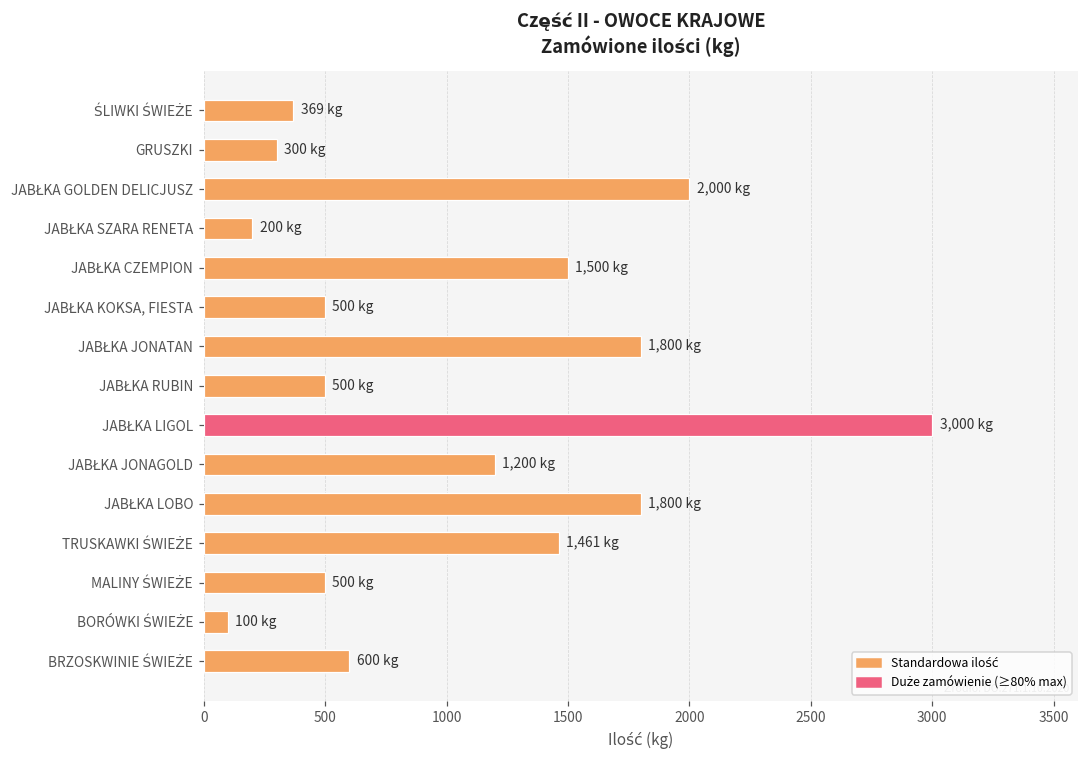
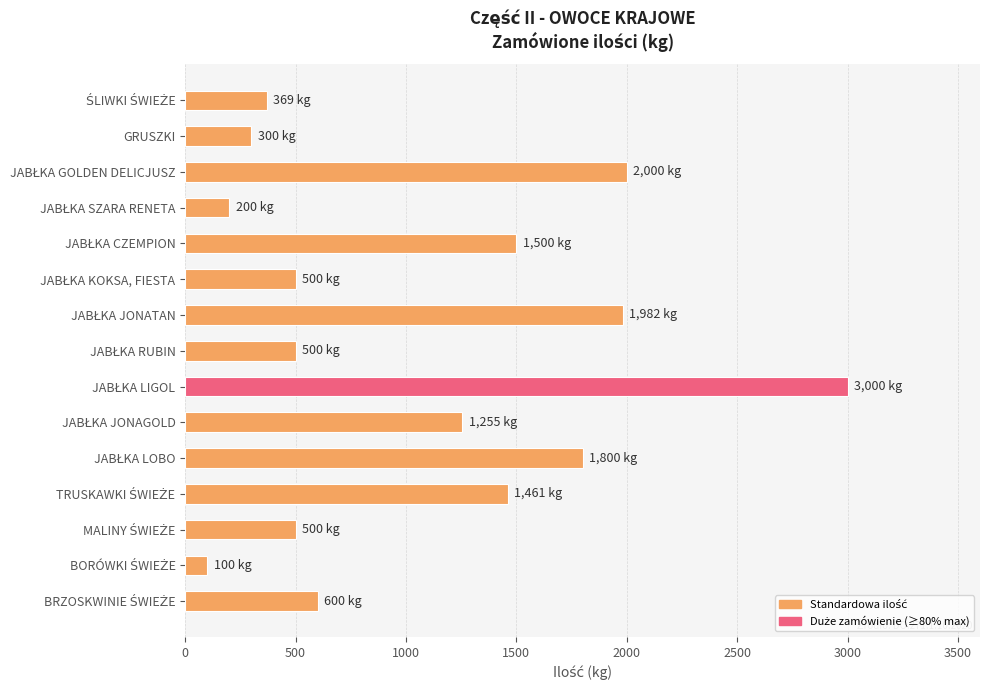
JABŁKA JONATAN: 1,800 -> 1,982
JABŁKA JONAGOLD: 1,200 -> 1,255
